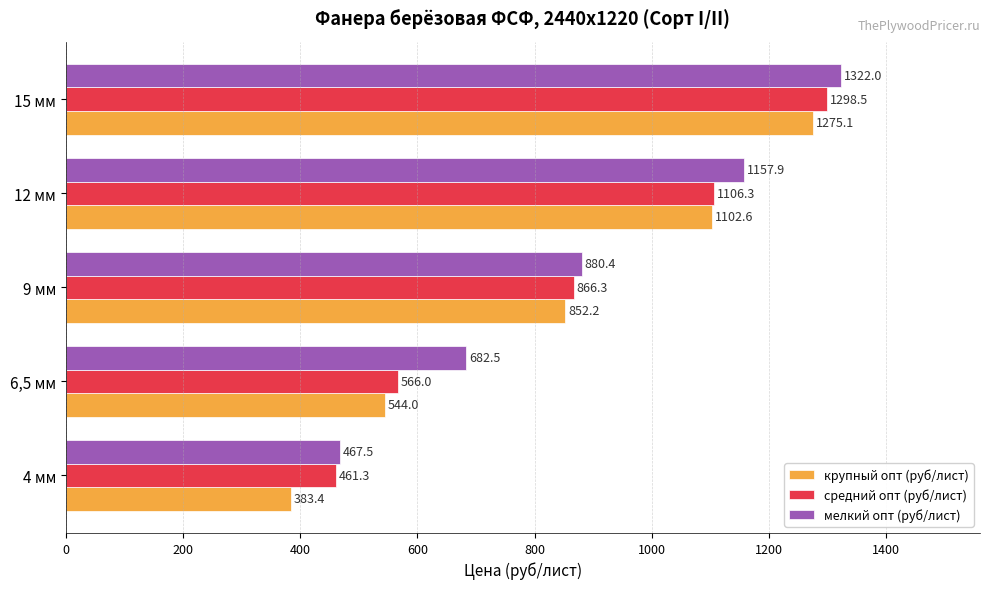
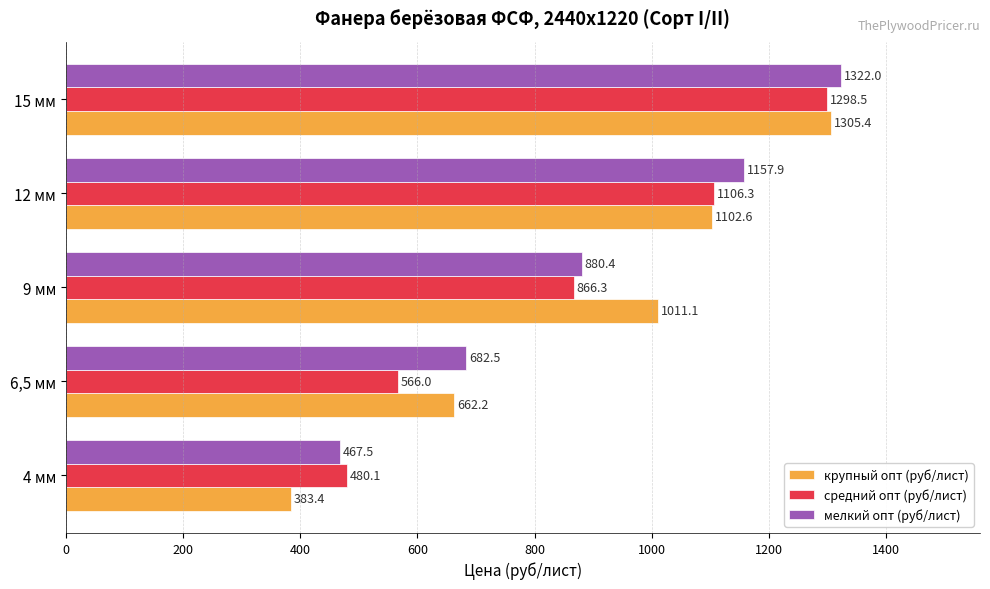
крупный опт (руб/лист), 15 мм: 1275.1 -> 1305.4
крупный опт (руб/лист), 9 мм: 852.2 -> 1011.1
крупный опт (руб/лист), 6,5 мм: 544.0 -> 662.2
средний опт (руб/лист), 4 мм: 461.3 -> 480.1
